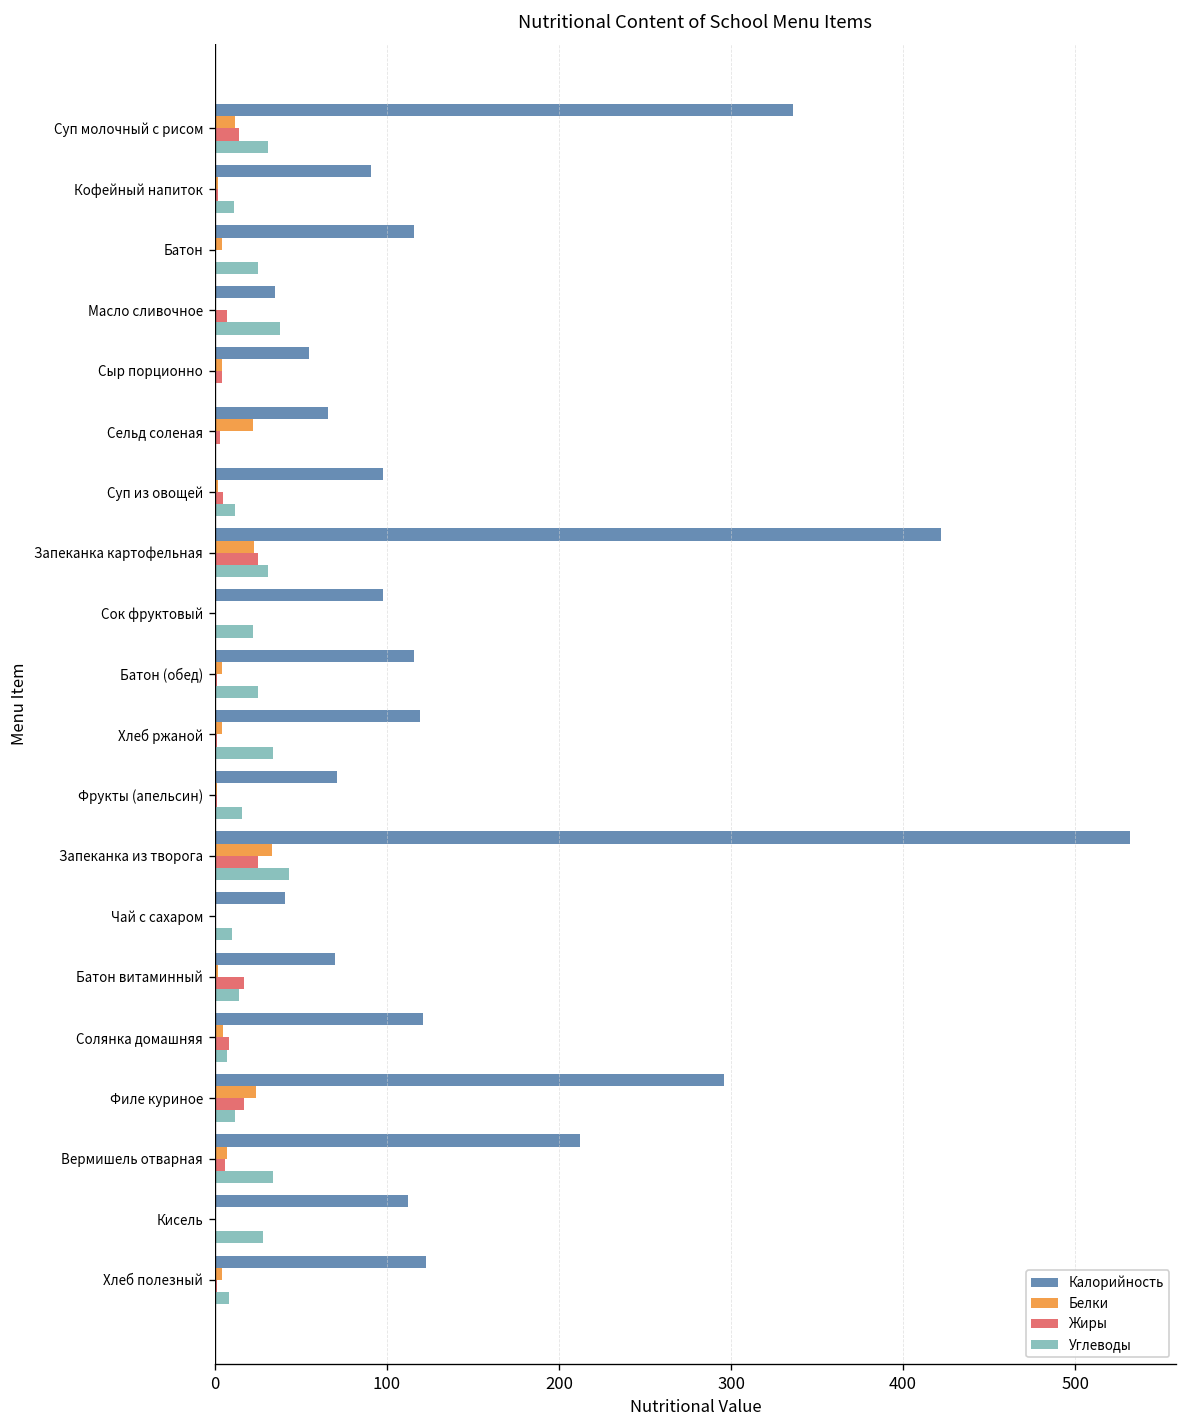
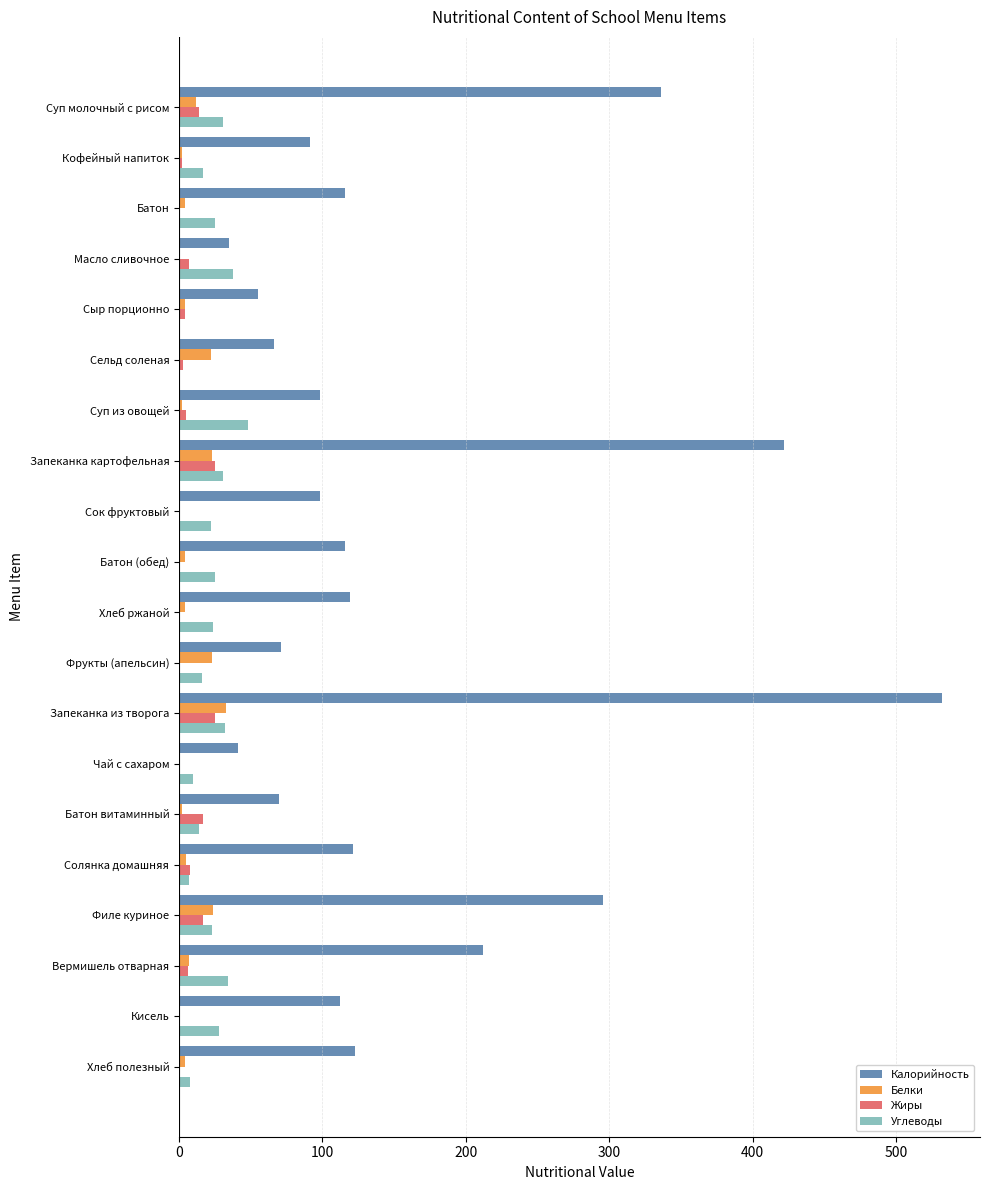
Углеводы, Кофейный напиток: 11 -> 17
Углеводы, Суп из овощей: 12 -> 48
Углеводы, Хлеб ржаной: 34 -> 24
Белки, Фрукты (апельсин): 1 -> 23
Углеводы, Запеканка из творога: 43 -> 32
Углеводы, Филе куриное: 12 -> 23
